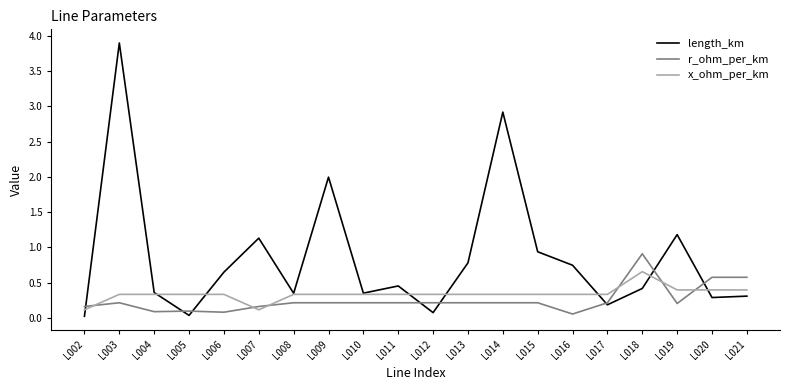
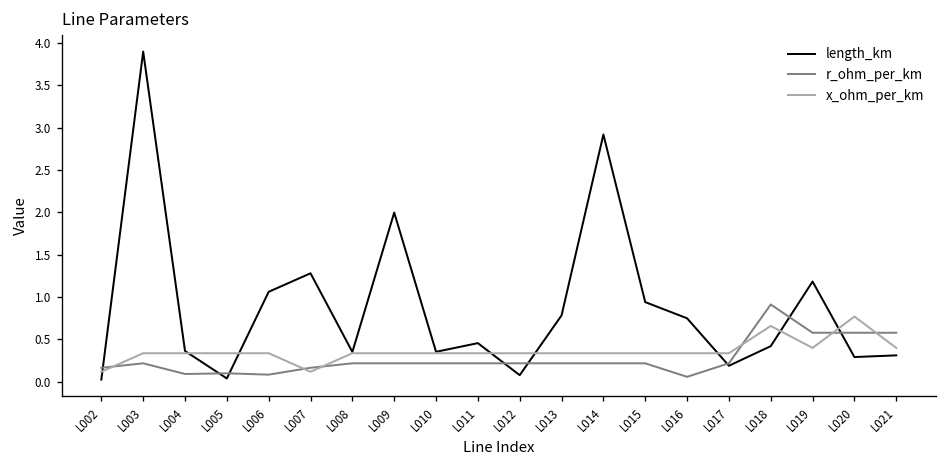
length_km, L006: 0.6 -> 1.1
length_km, L007: 1.1 -> 1.3
r_ohm_per_km, L019: 0.2 -> 0.6
x_ohm_per_km, L020: 0.4 -> 0.8
